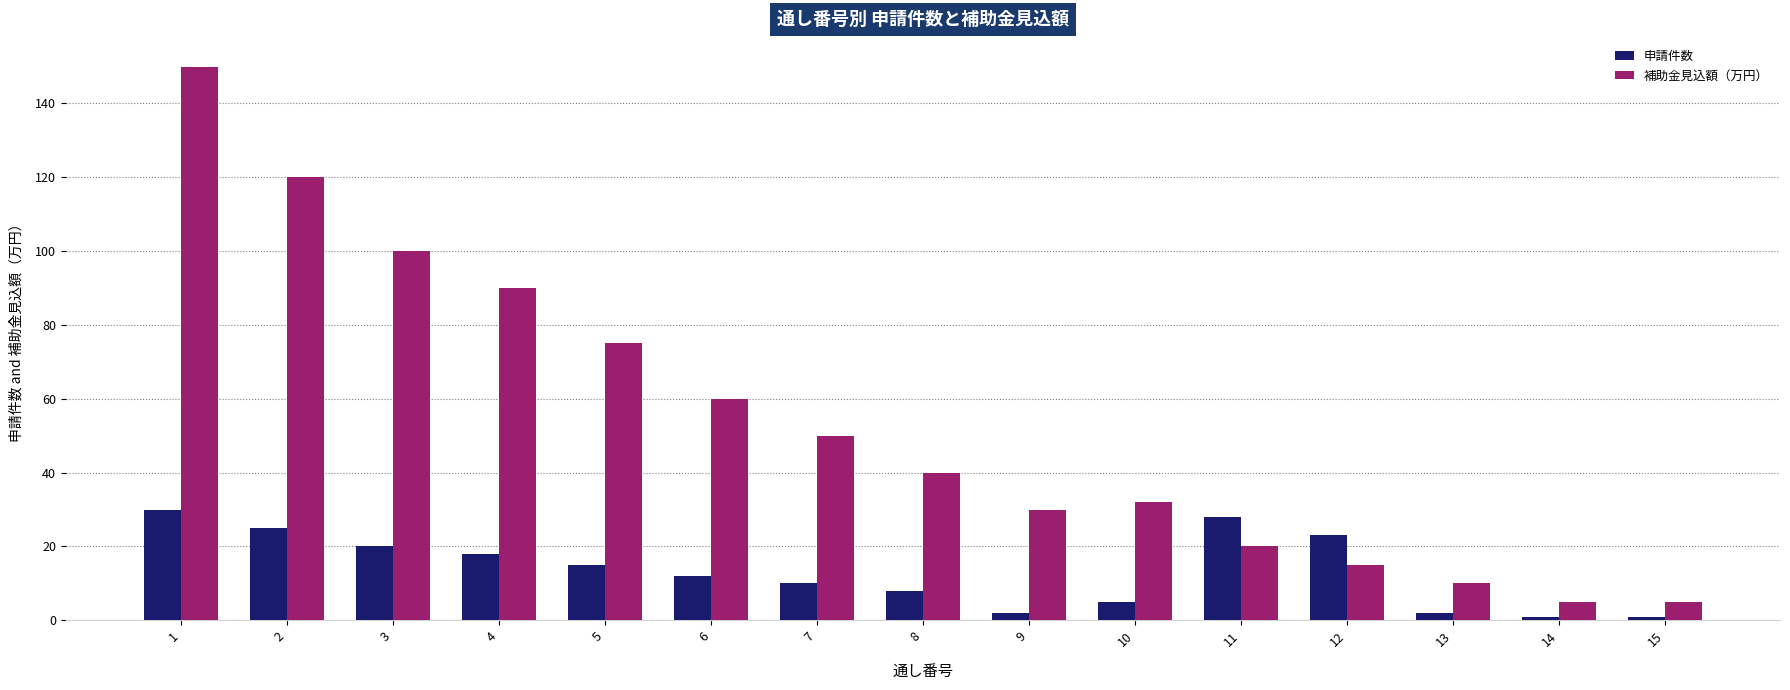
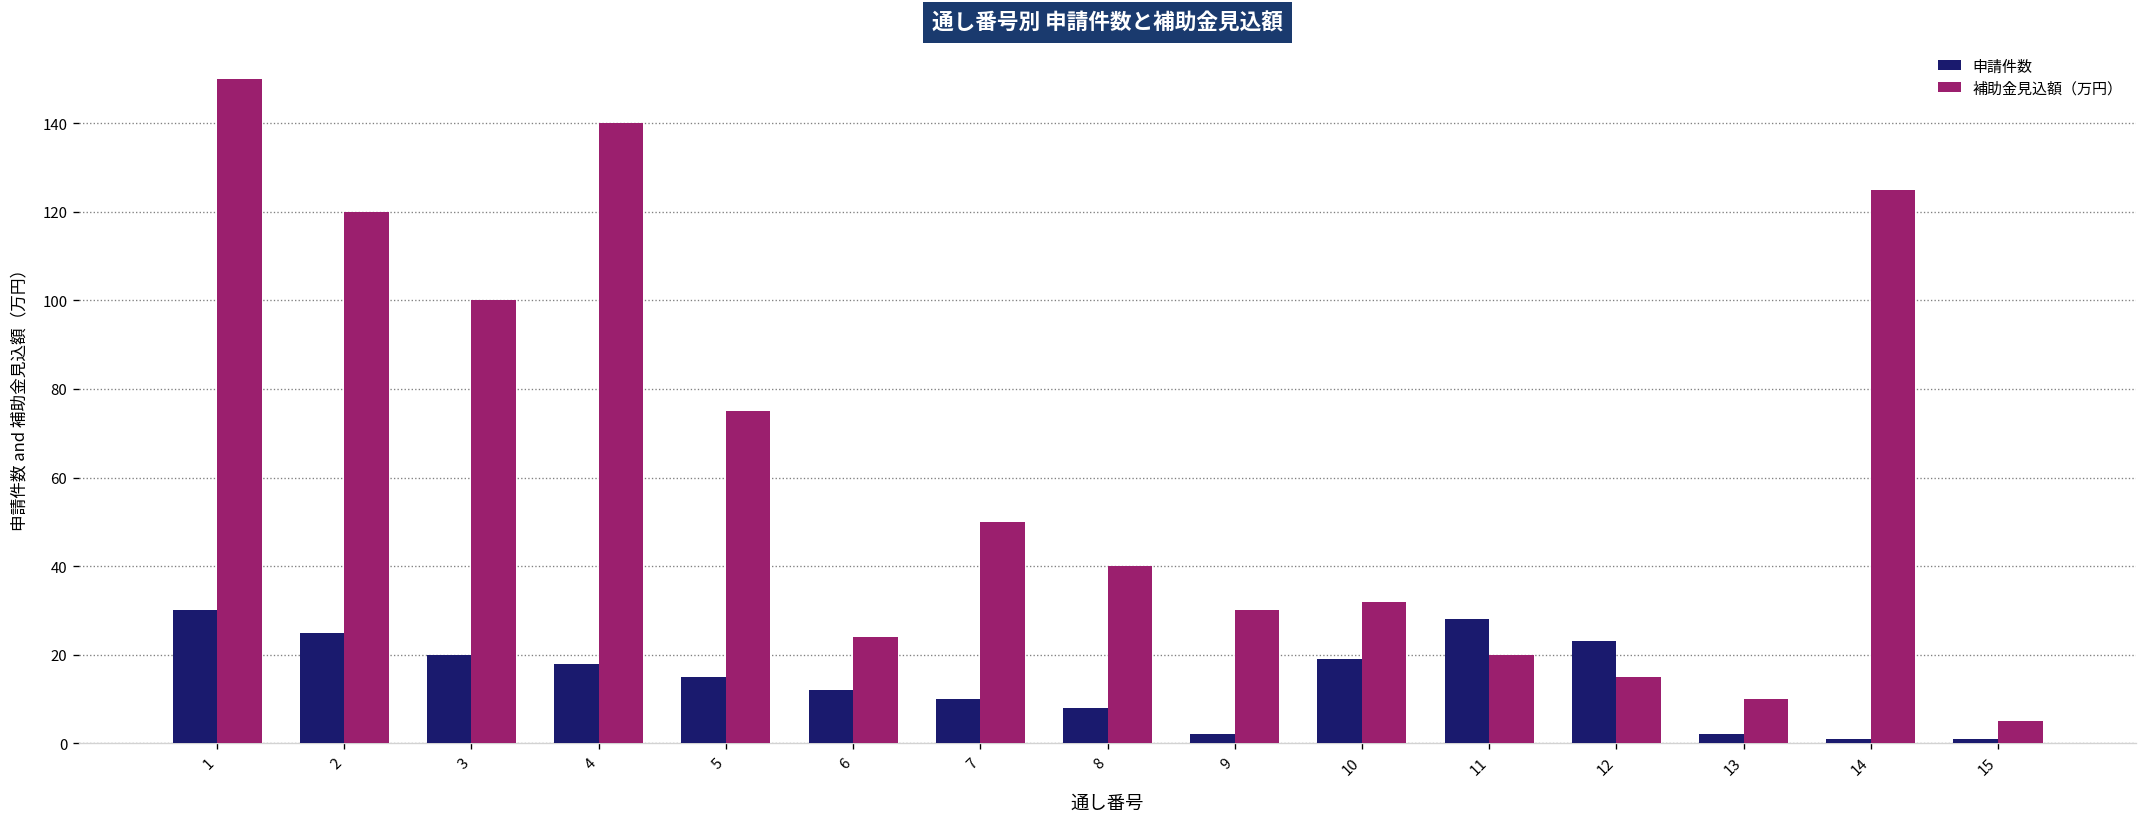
補助金見込額（万円）, 4: 90 -> 140
補助金見込額（万円）, 6: 60 -> 24
申請件数, 10: 5 -> 19
補助金見込額（万円）, 14: 5 -> 125
